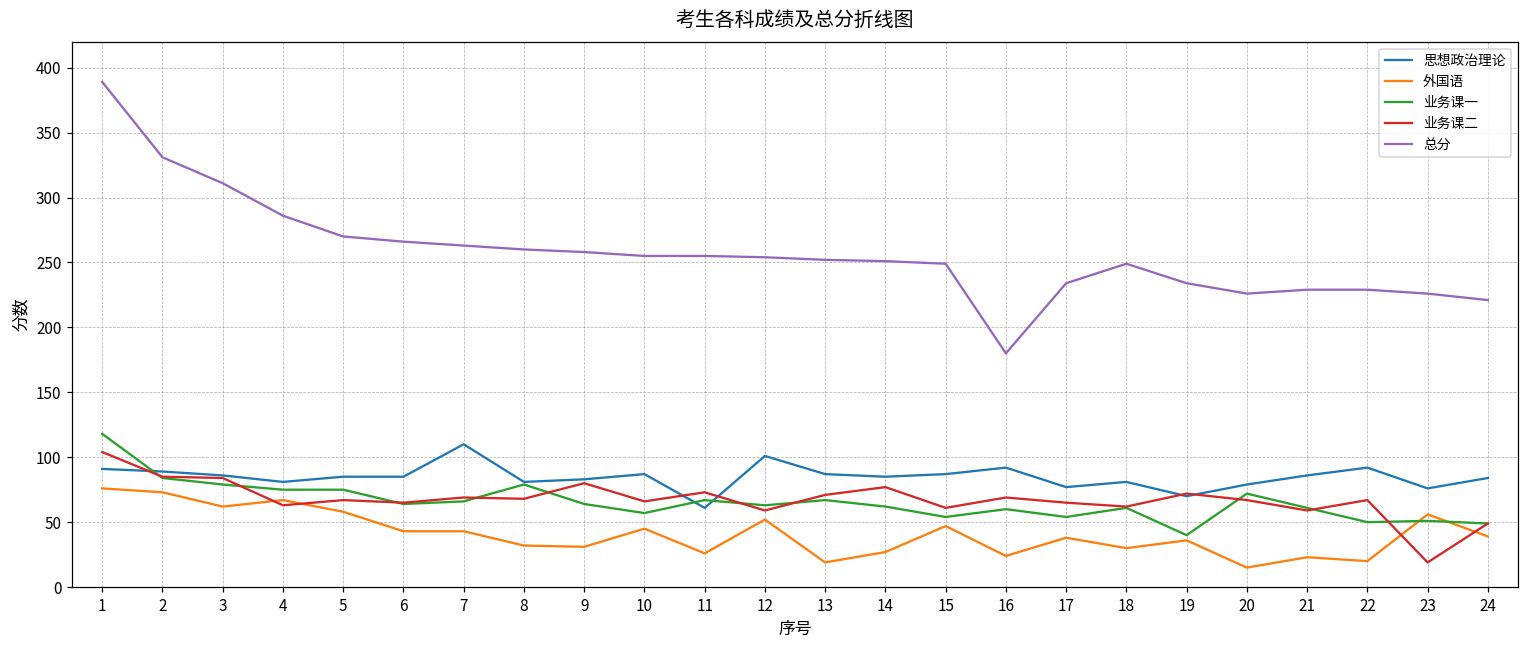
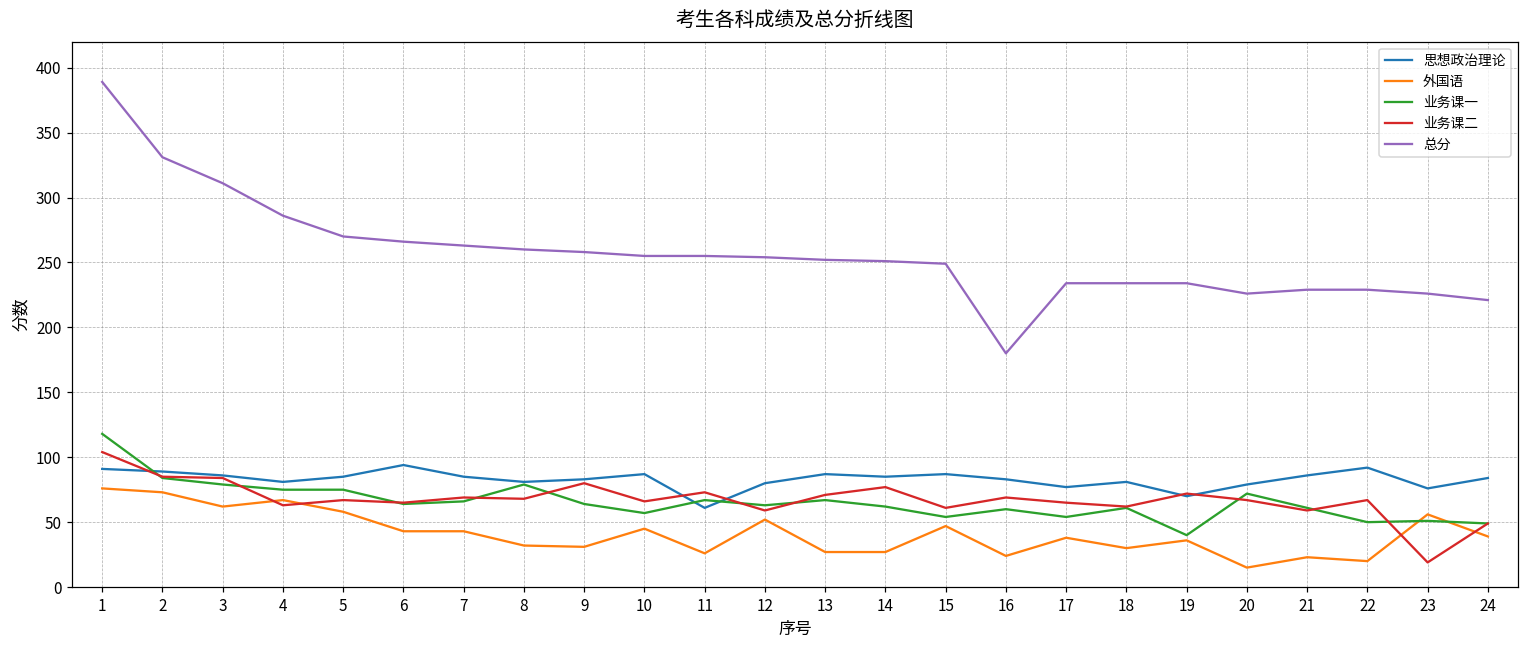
思想政治理论, 6: 85 -> 94
思想政治理论, 7: 110 -> 85
思想政治理论, 12: 101 -> 80
外国语, 13: 19 -> 27
思想政治理论, 16: 92 -> 83
总分, 18: 249 -> 234
